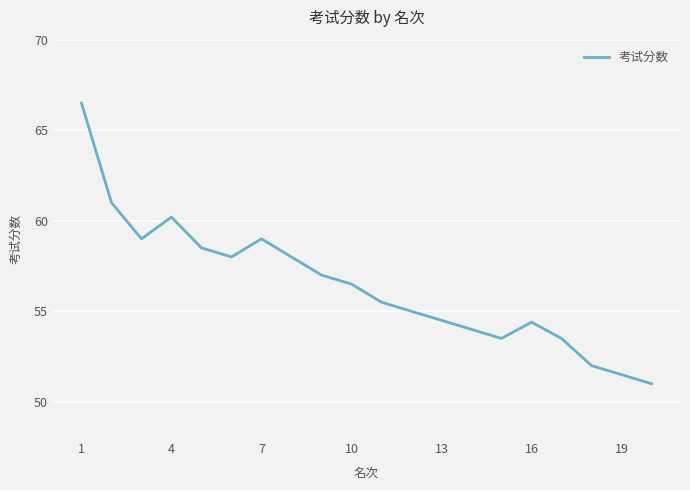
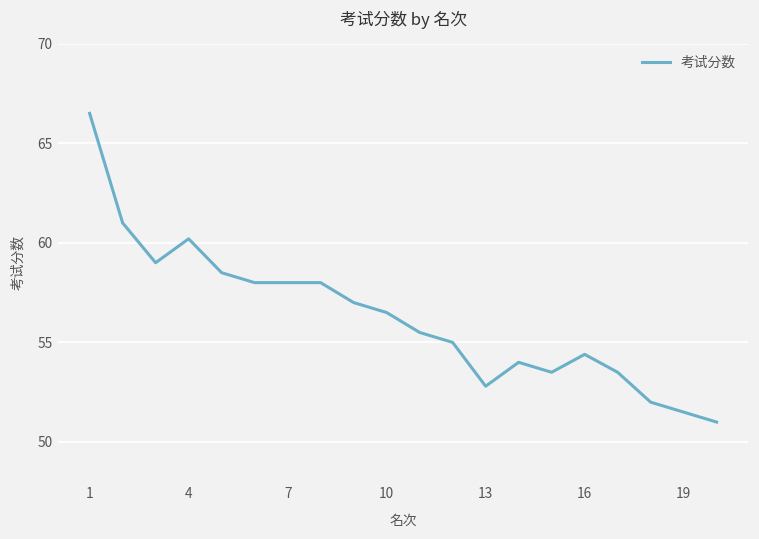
7: 59 -> 58
13: 54.5 -> 52.8
